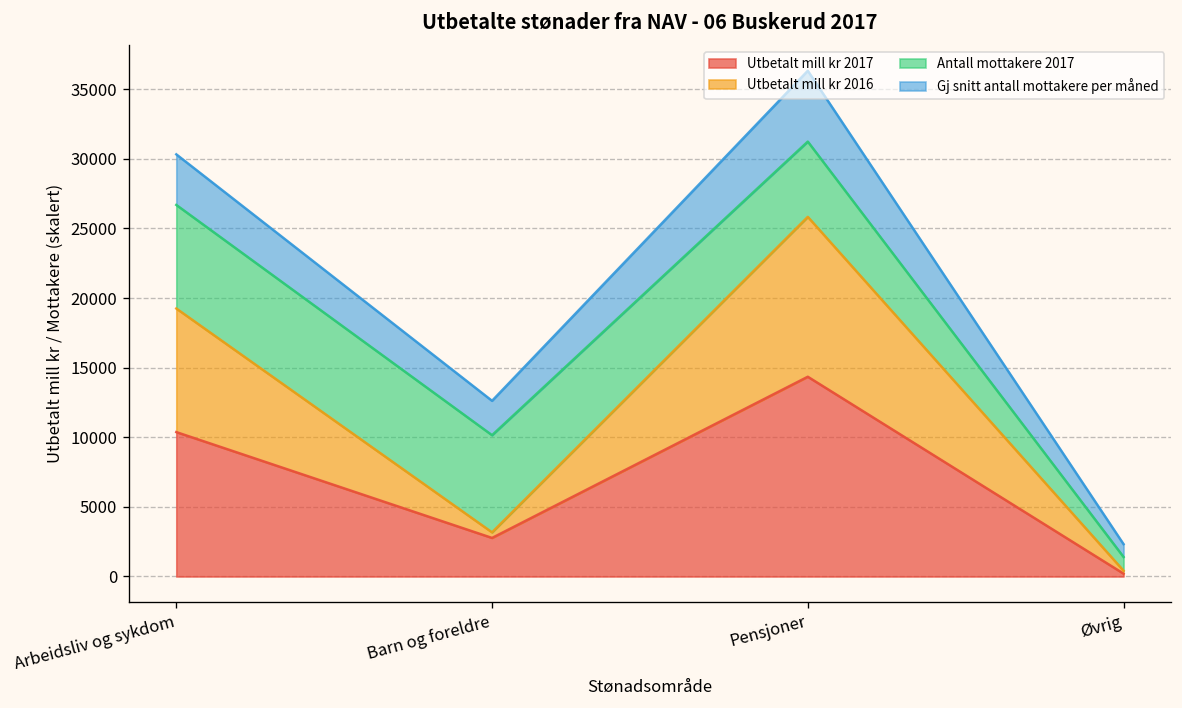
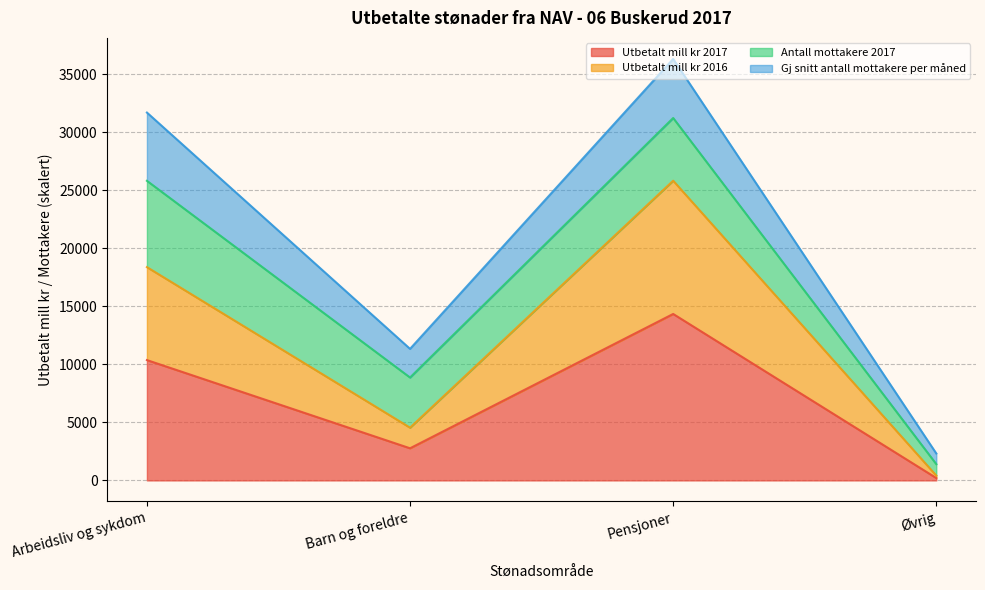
Utbetalt mill kr 2016, Arbeidsliv og sykdom: 8900 -> 8000
Gj snitt antall mottakere per måned, Arbeidsliv og sykdom: 3600 -> 5900
Utbetalt mill kr 2016, Barn og foreldre: 400 -> 1800
Antall mottakere 2017, Barn og foreldre: 7000 -> 4300
